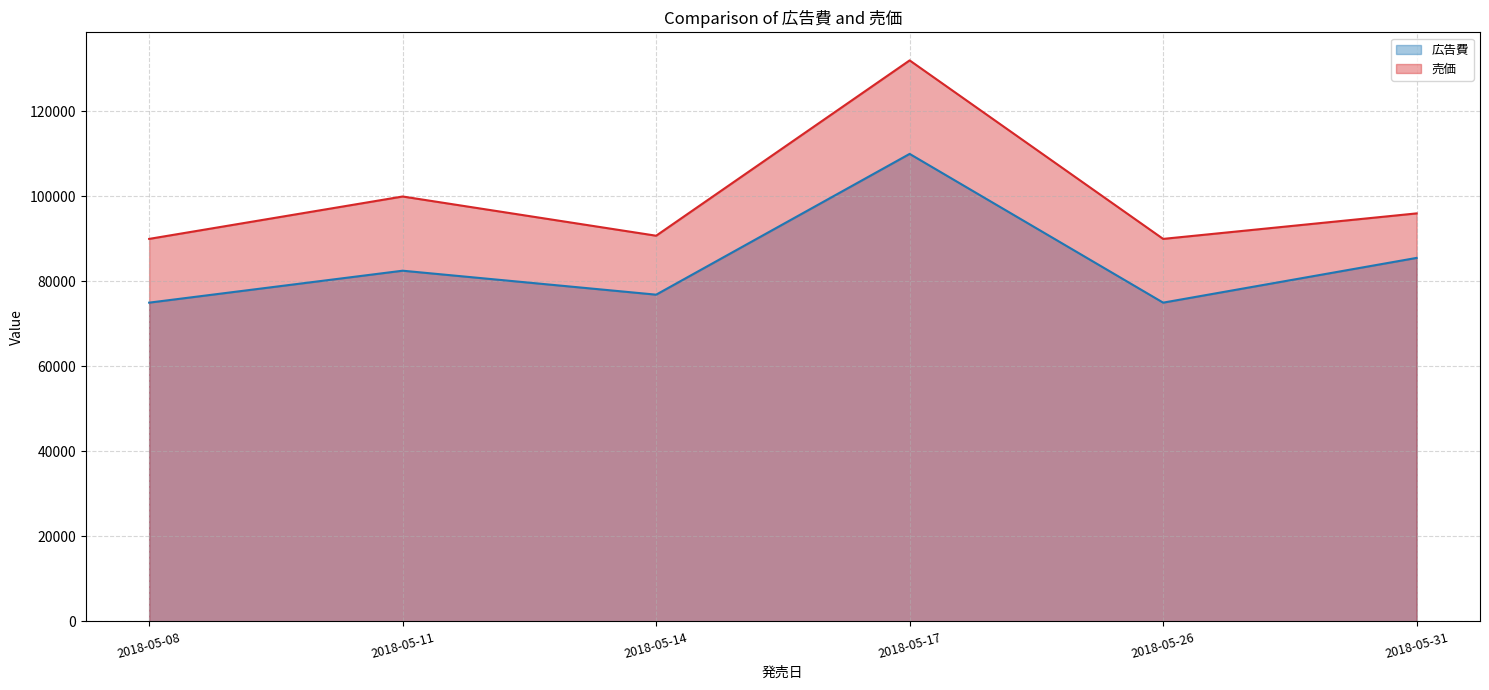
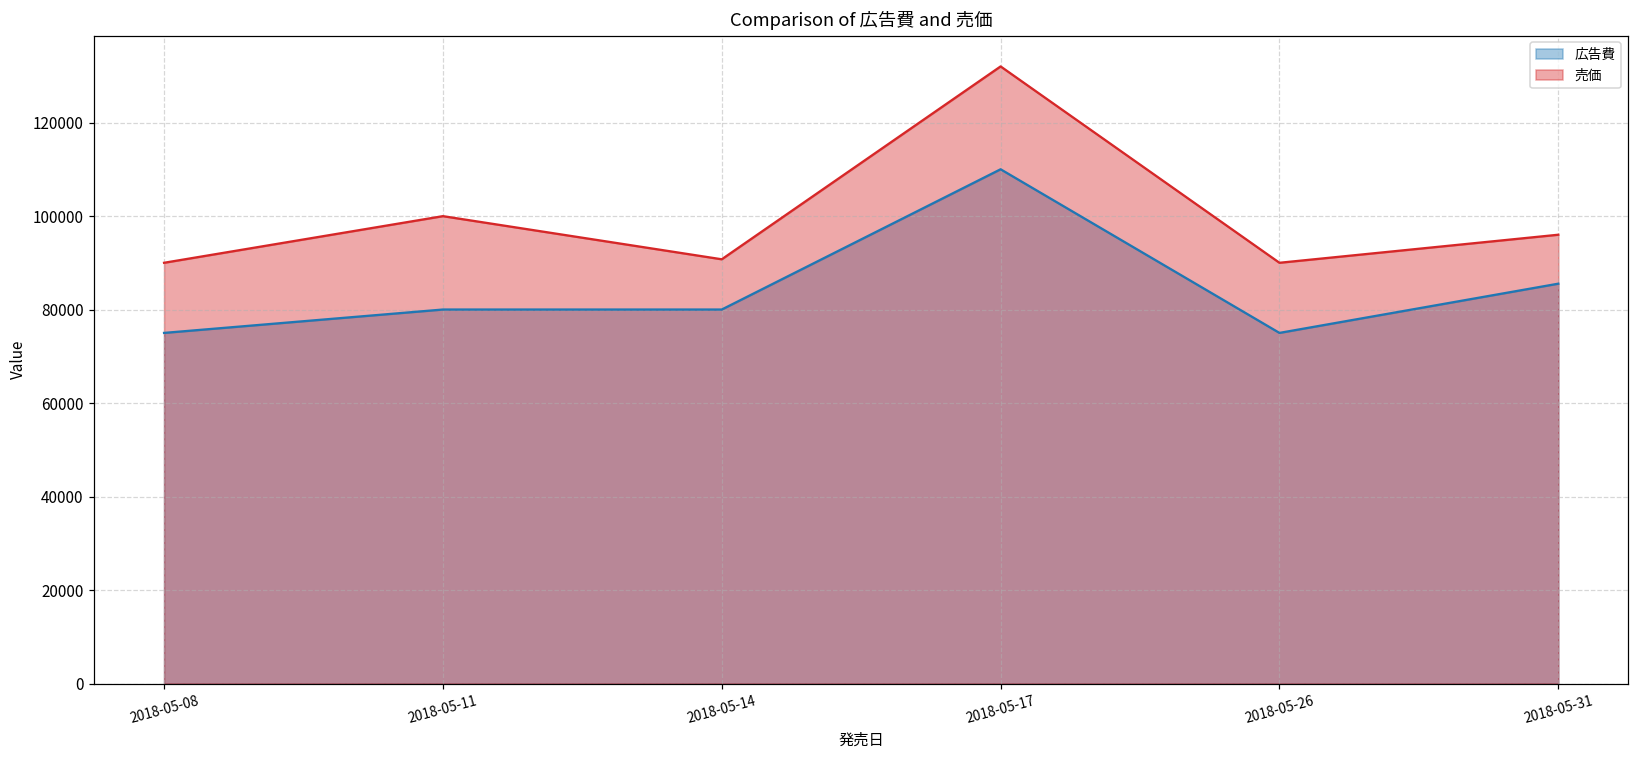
広告費, 2018-05-11: 83000 -> 80000
広告費, 2018-05-14: 77000 -> 80000
